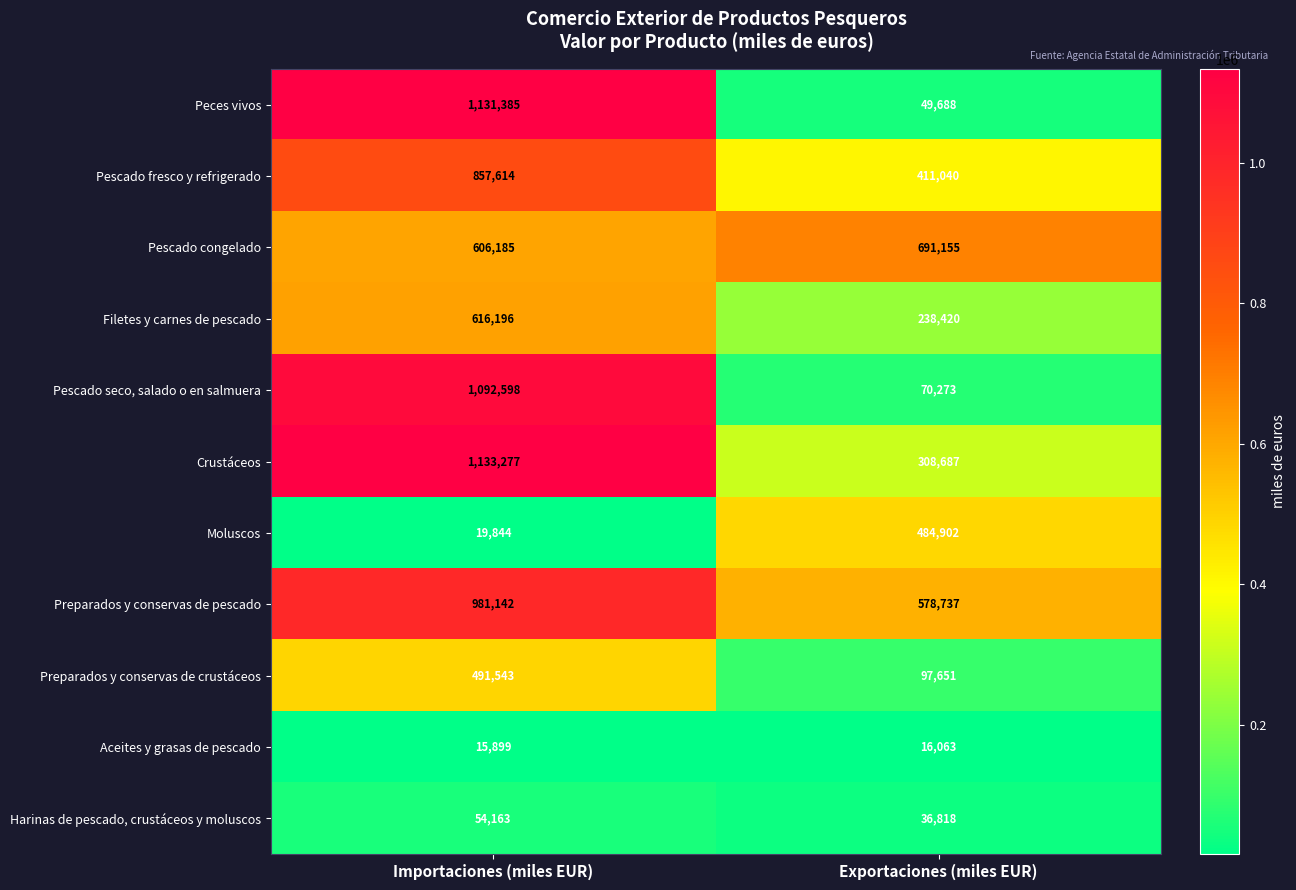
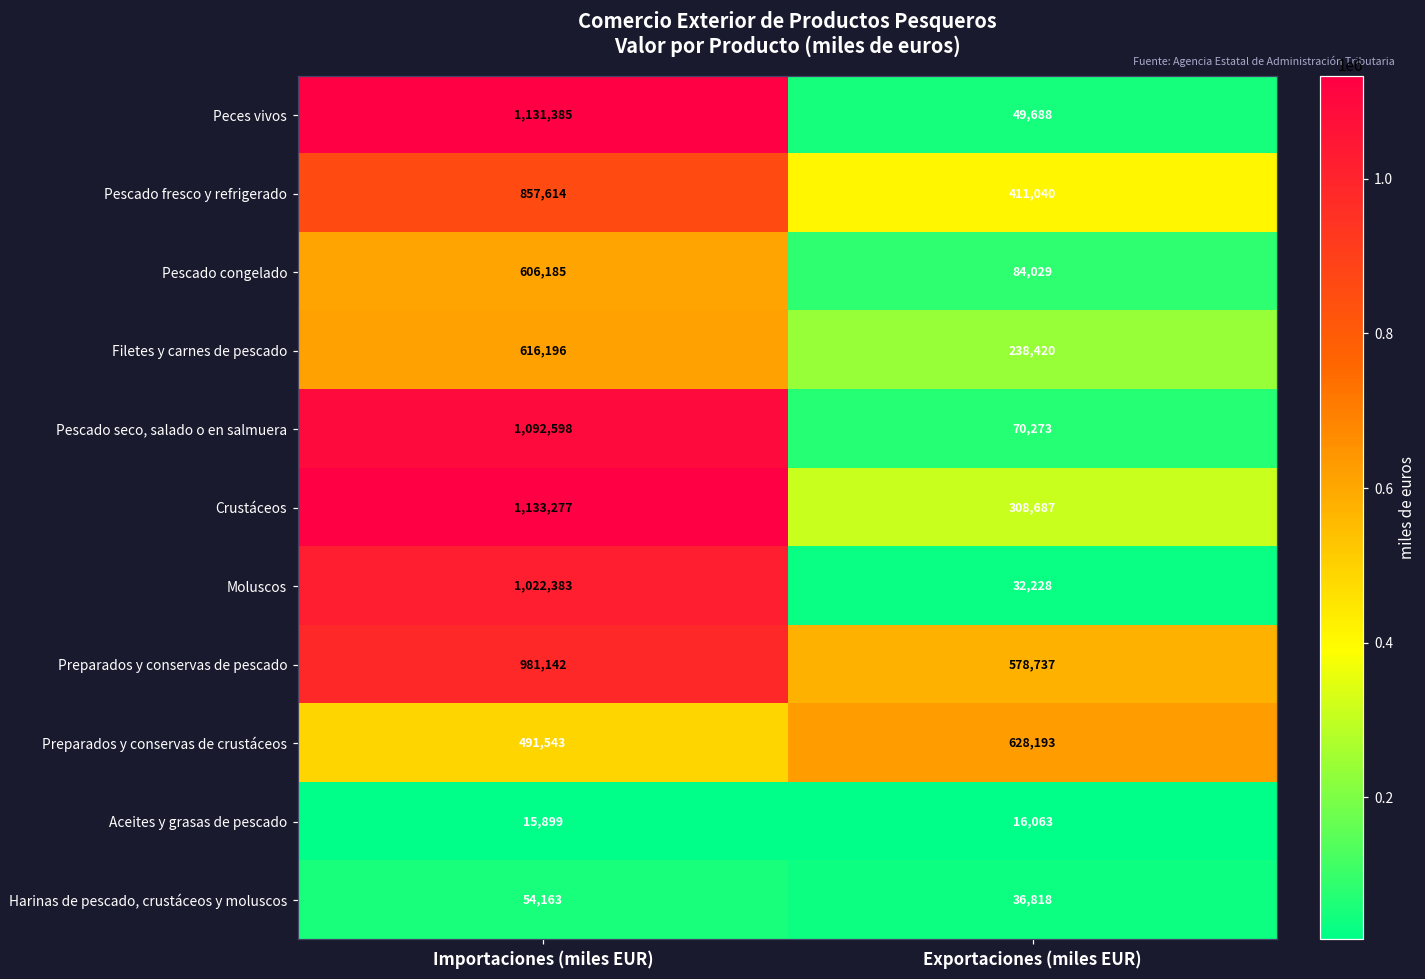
Pescado congelado, Exportaciones (miles EUR): 691,155 -> 84,029
Moluscos, Importaciones (miles EUR): 19,844 -> 1,022,383
Moluscos, Exportaciones (miles EUR): 484,902 -> 32,228
Preparados y conservas de crustáceos, Exportaciones (miles EUR): 97,651 -> 628,193
